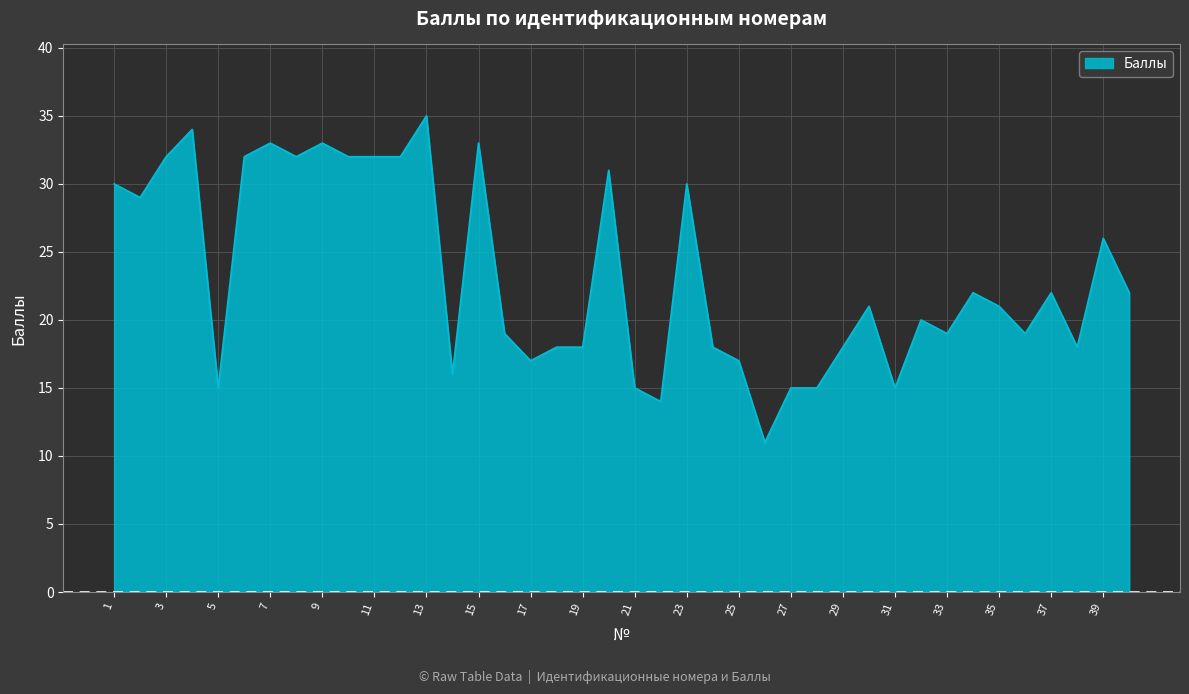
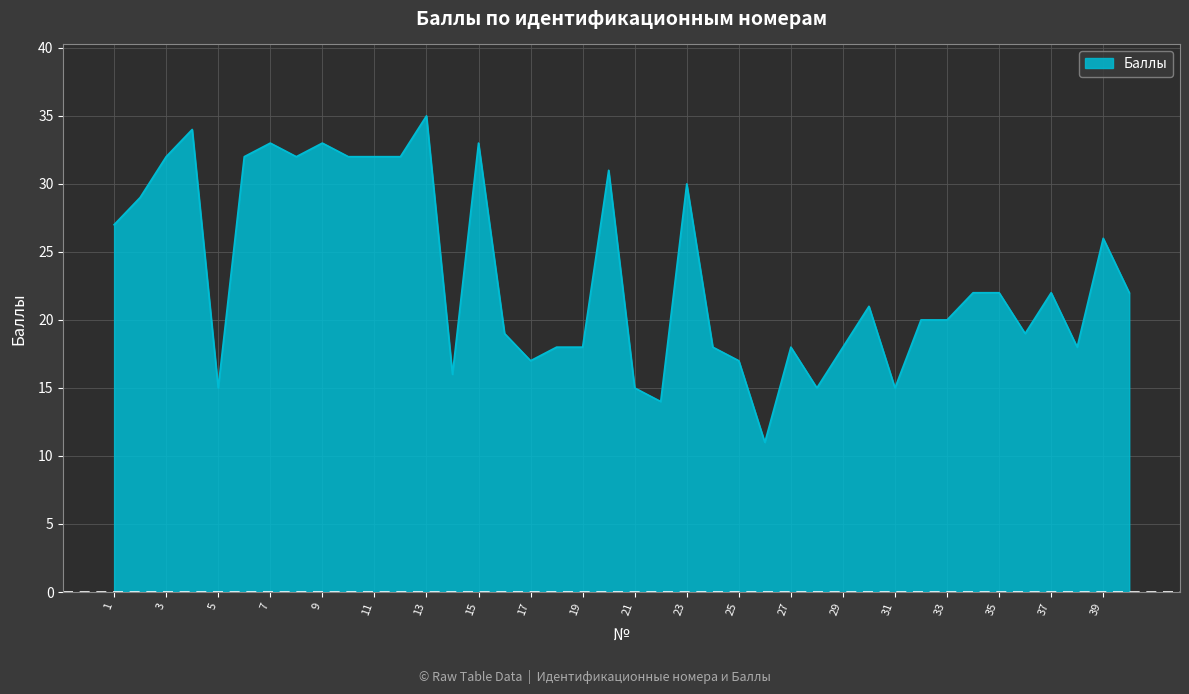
1: 30 -> 27
27: 15 -> 18
33: 19 -> 20
35: 21 -> 22
